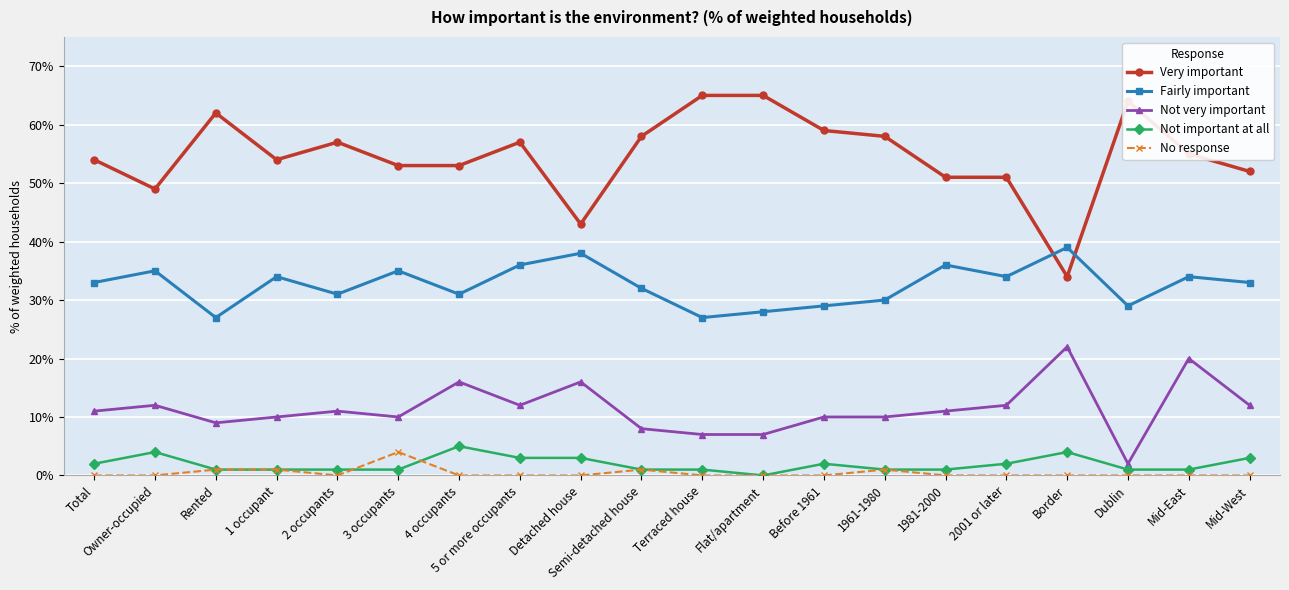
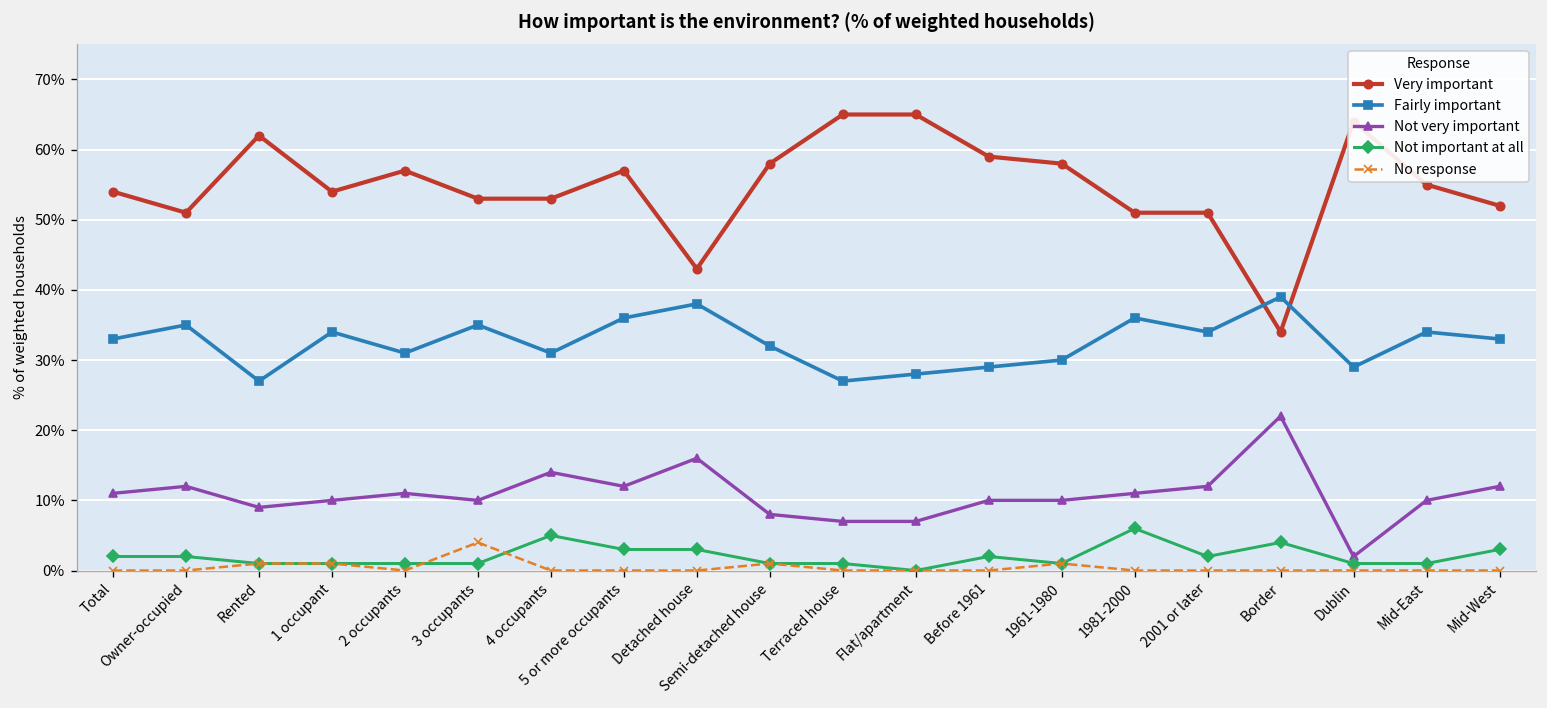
Very important, Owner-occupied: 49% -> 51%
Not important at all, Owner-occupied: 4% -> 2%
Not very important, 4 occupants: 16% -> 14%
Not important at all, 1981-2000: 1% -> 6%
Not very important, Mid-East: 20% -> 10%
